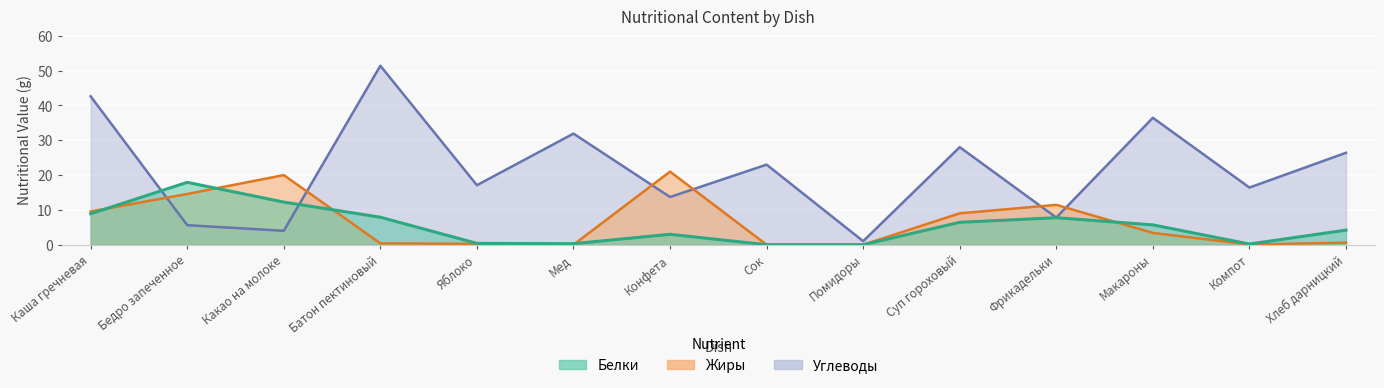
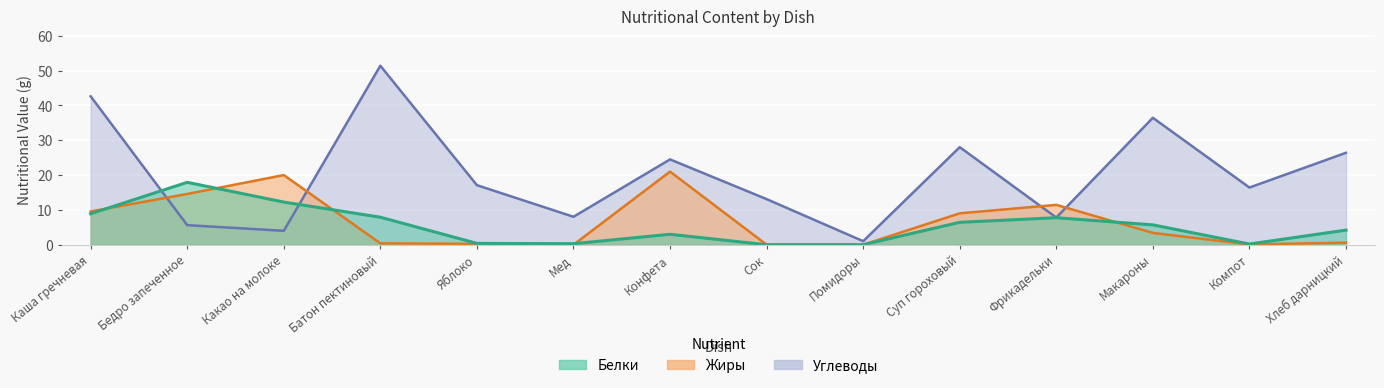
Углеводы, Мед: 32 -> 8
Углеводы, Конфета: 14 -> 25
Углеводы, Сок: 23 -> 13
